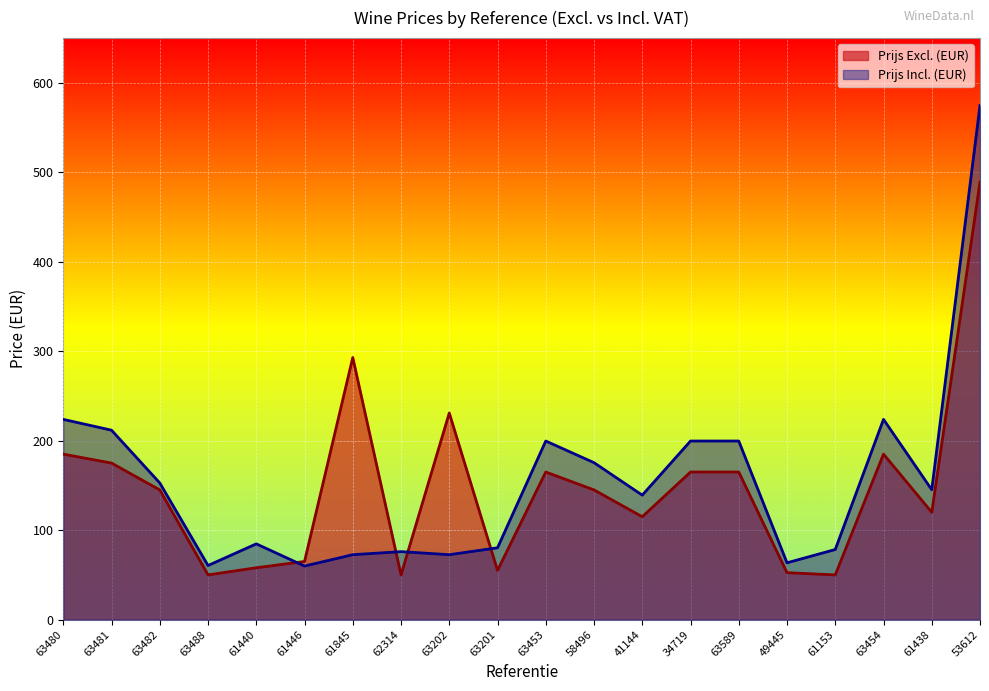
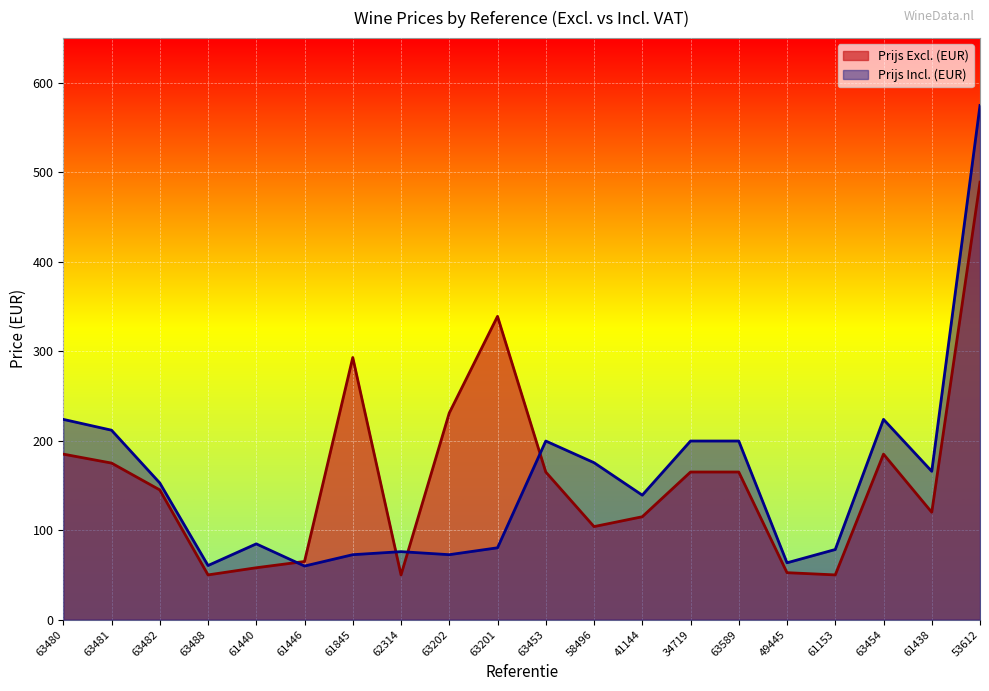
Prijs Excl. (EUR), 63201: 60 -> 340
Prijs Excl. (EUR), 58496: 150 -> 100
Prijs Incl. (EUR), 61438: 150 -> 170
